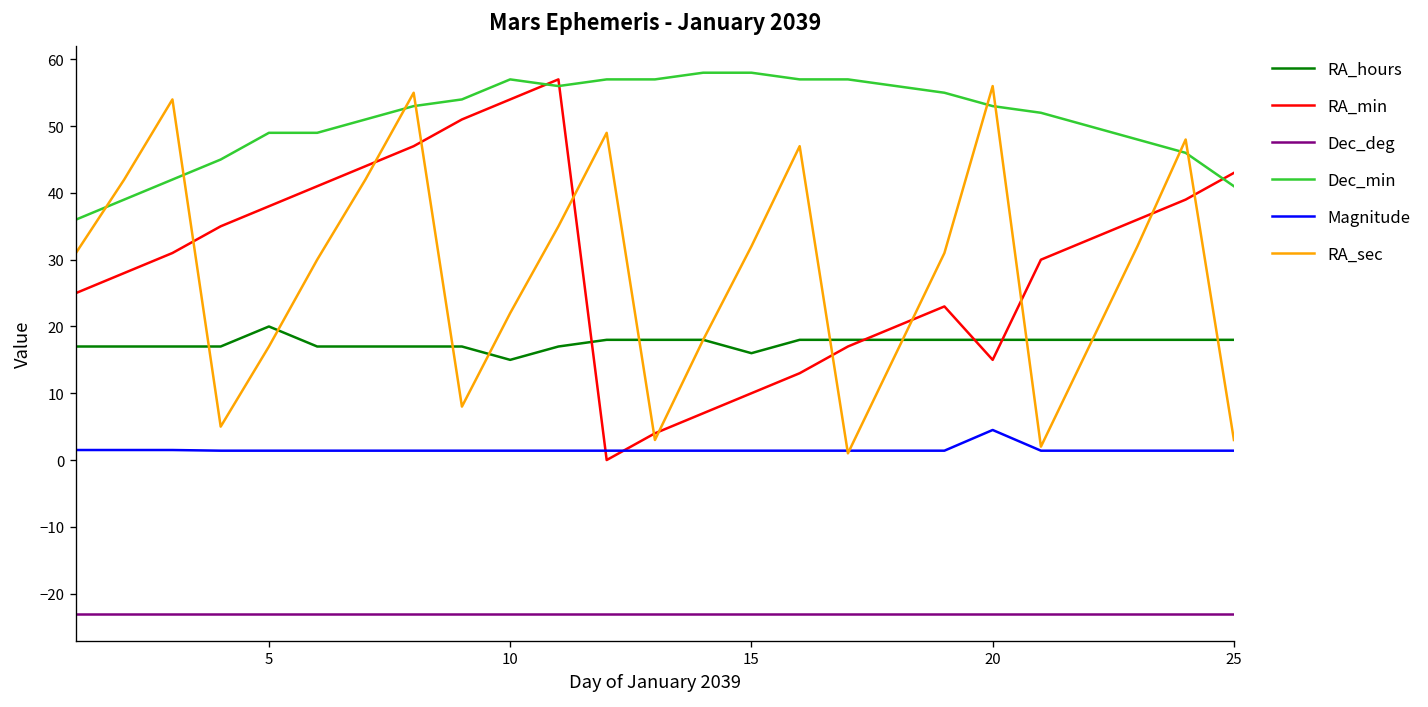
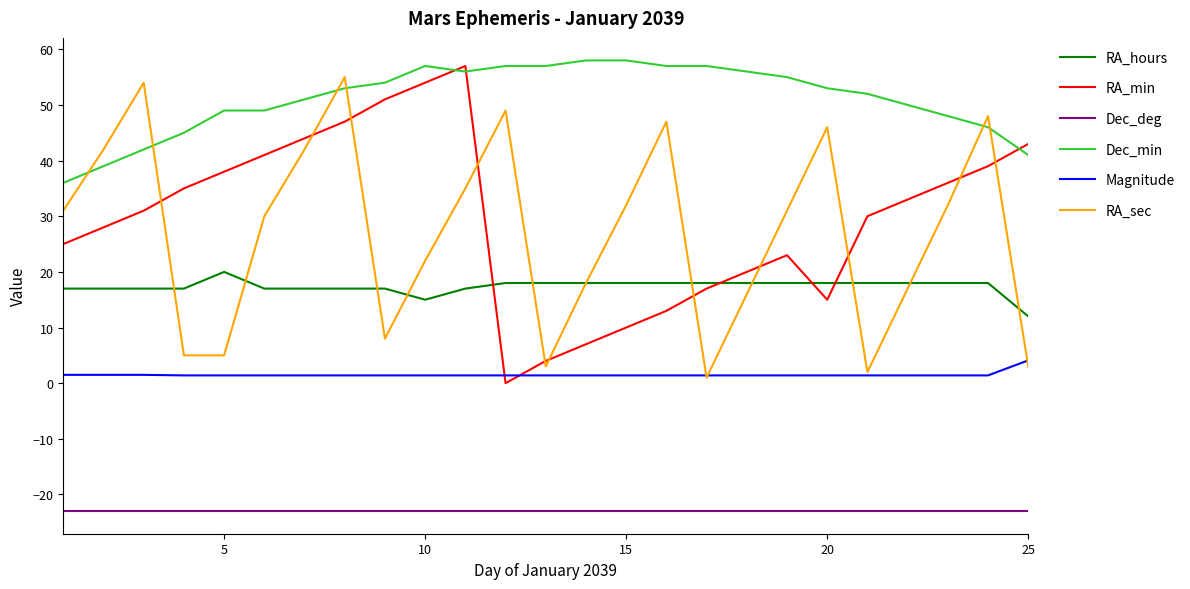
RA_sec, 5: 17 -> 5
RA_hours, 15: 16 -> 18
Magnitude, 20: 5 -> 1
RA_sec, 20: 56 -> 46
RA_hours, 25: 18 -> 12
Magnitude, 25: 1 -> 4
